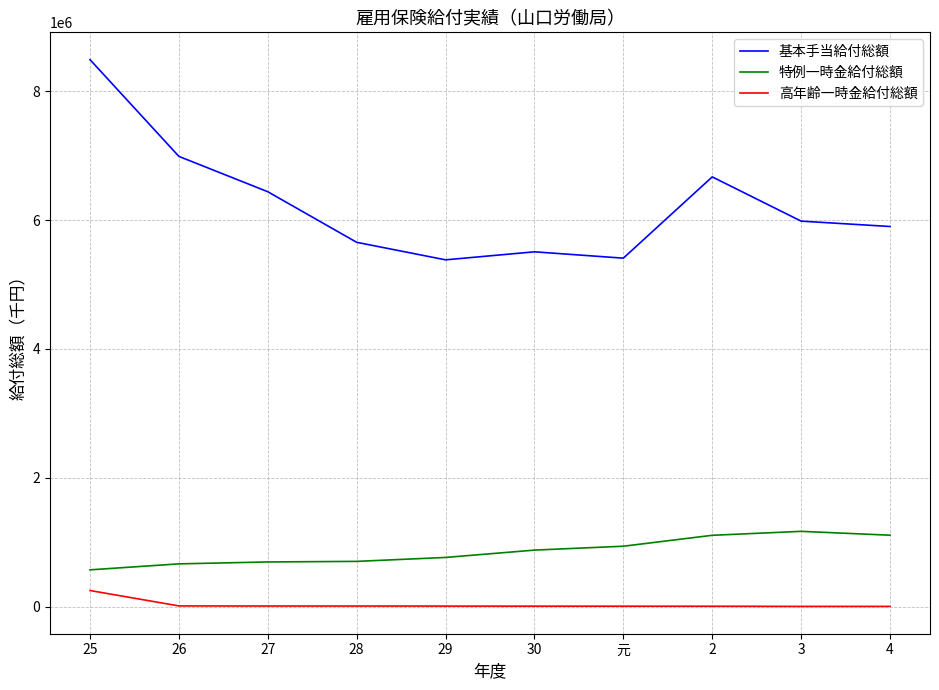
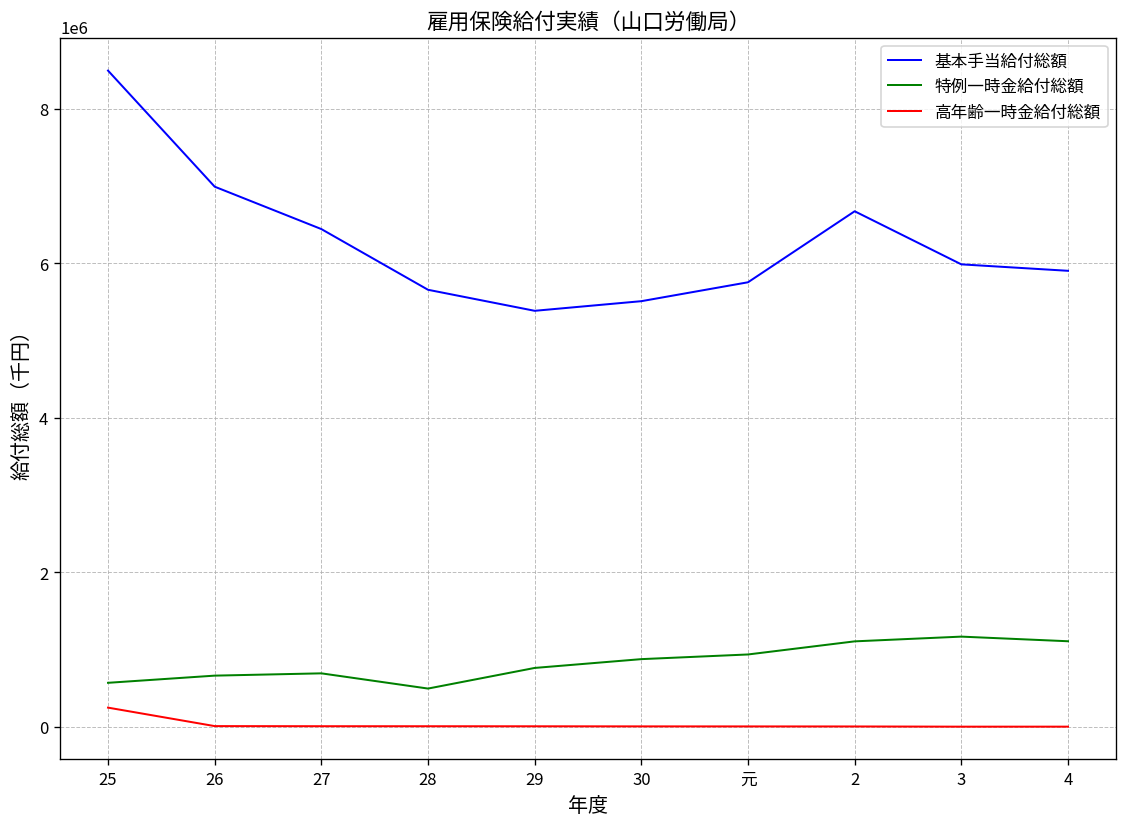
特例一時金給付総額, 28: 700000 -> 500000
基本手当給付総額, 元: 5400000 -> 5800000
